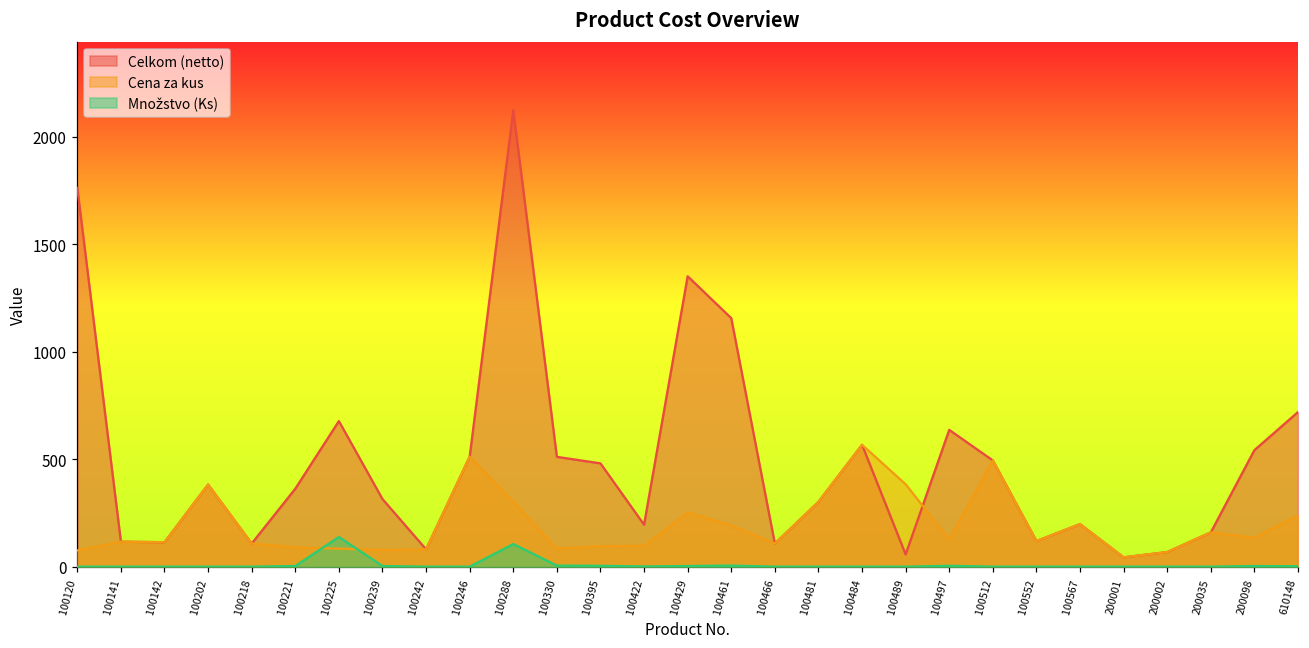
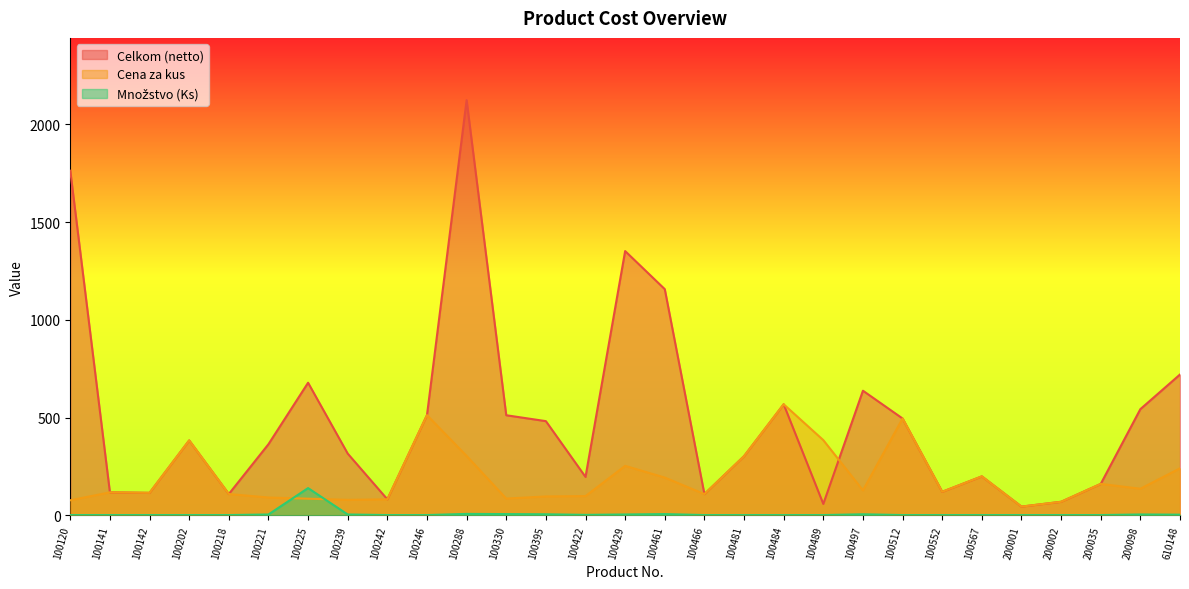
Množstvo (Ks), 100288: 110 -> 10
